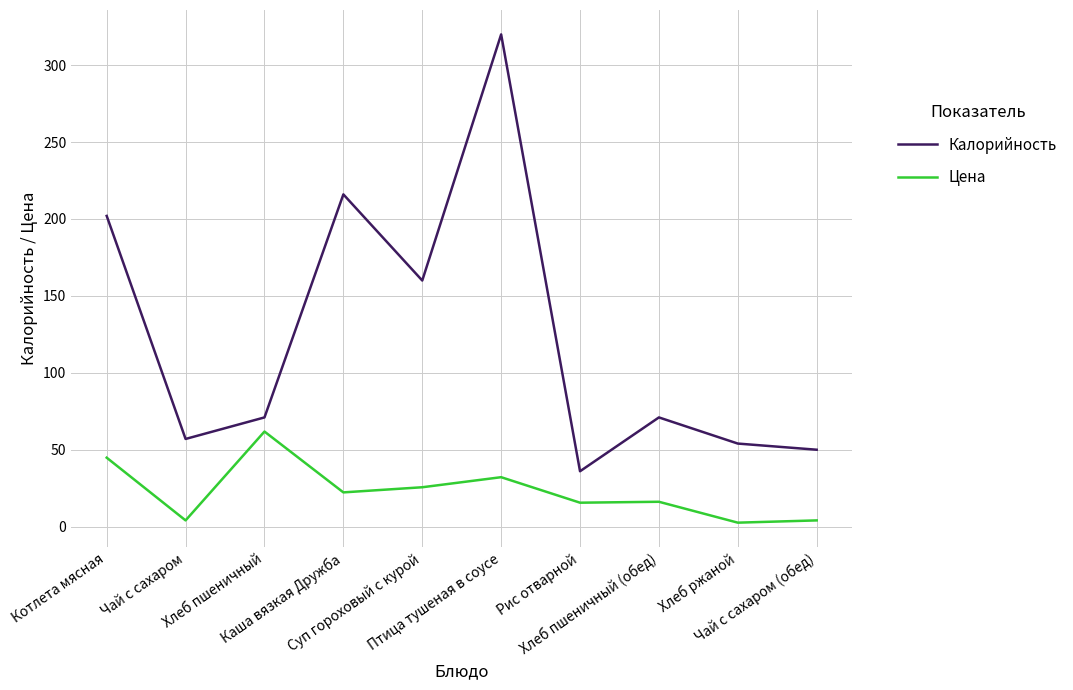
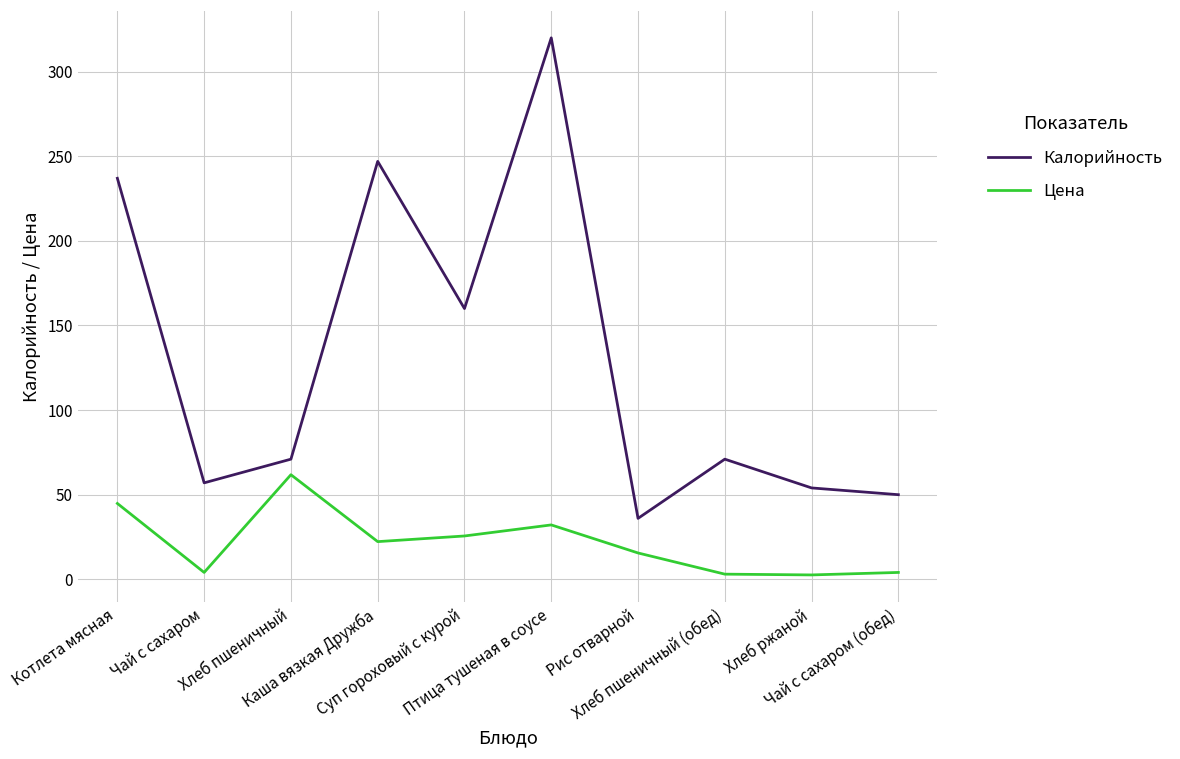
Калорийность, Котлета мясная: 202 -> 237
Калорийность, Каша вязкая Дружба: 216 -> 247
Цена, Хлеб пшеничный (обед): 16 -> 3
